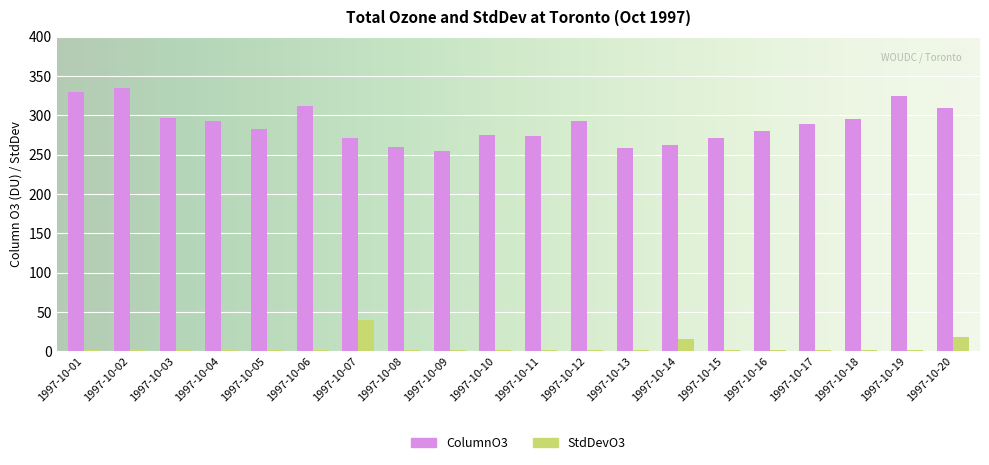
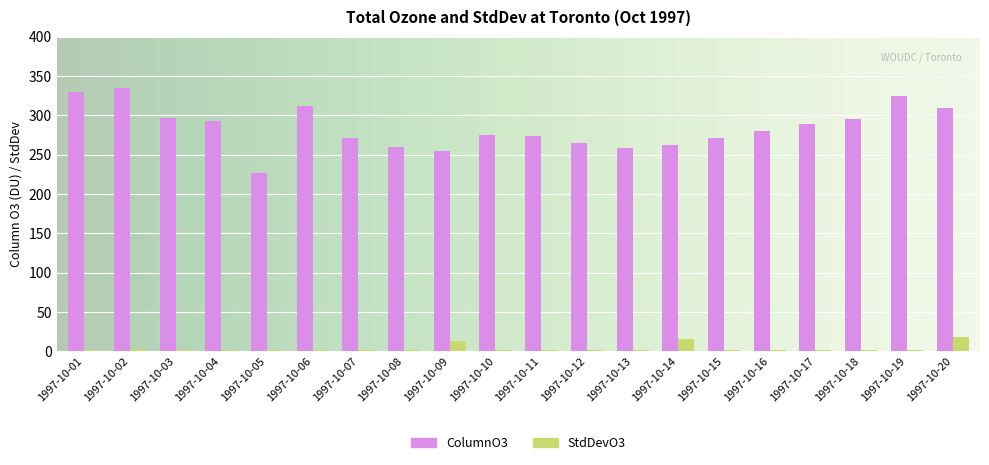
ColumnO3, 1997-10-05: 280 -> 230
StdDevO3, 1997-10-07: 40 -> 0
StdDevO3, 1997-10-09: 0 -> 10
ColumnO3, 1997-10-12: 290 -> 260
